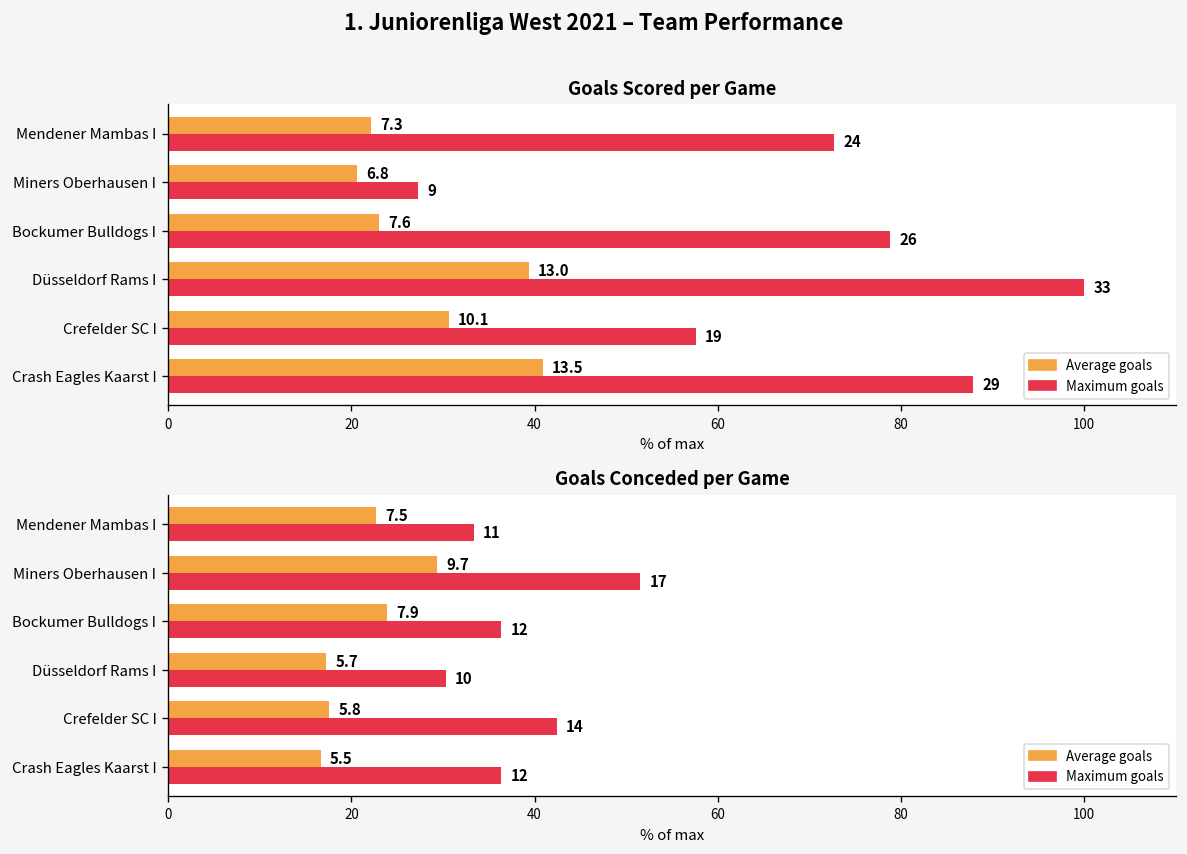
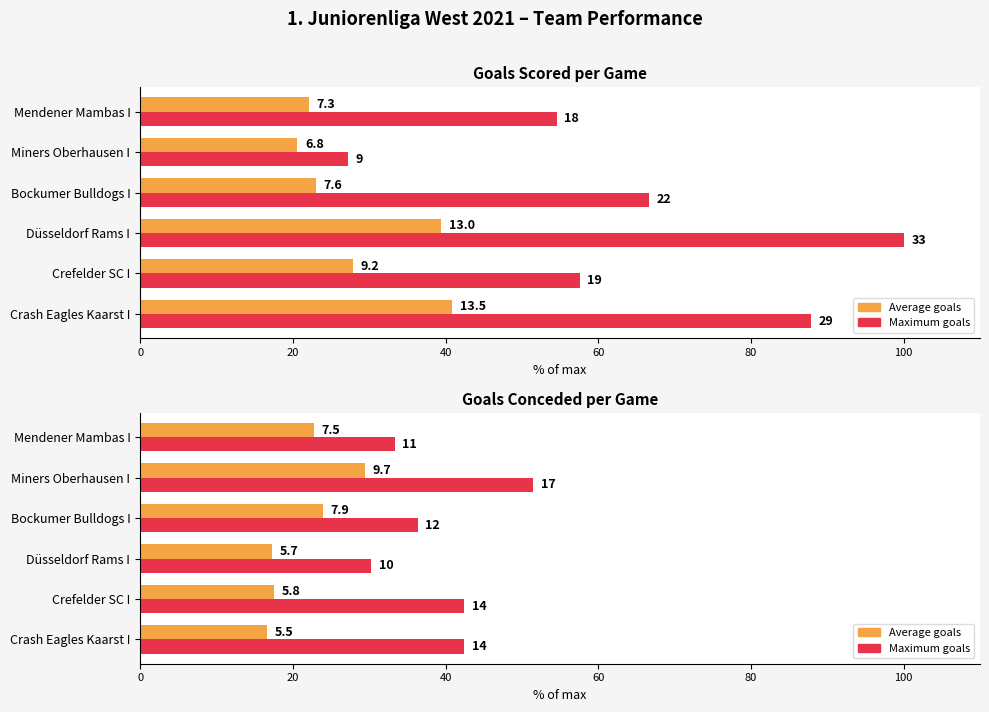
Goals Scored per Game, Maximum goals, Mendener Mambas I: 24 -> 18
Goals Scored per Game, Maximum goals, Bockumer Bulldogs I: 26 -> 22
Goals Scored per Game, Average goals, Crefelder SC I: 10.1 -> 9.2
Goals Conceded per Game, Maximum goals, Crash Eagles Kaarst I: 12 -> 14
